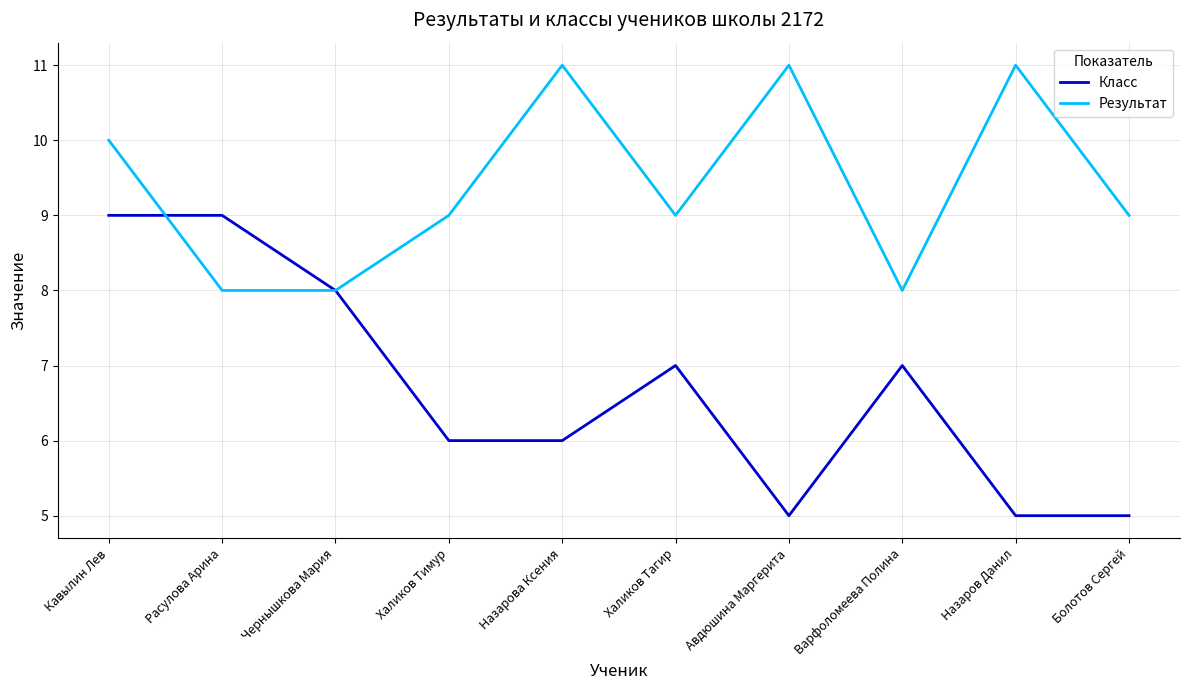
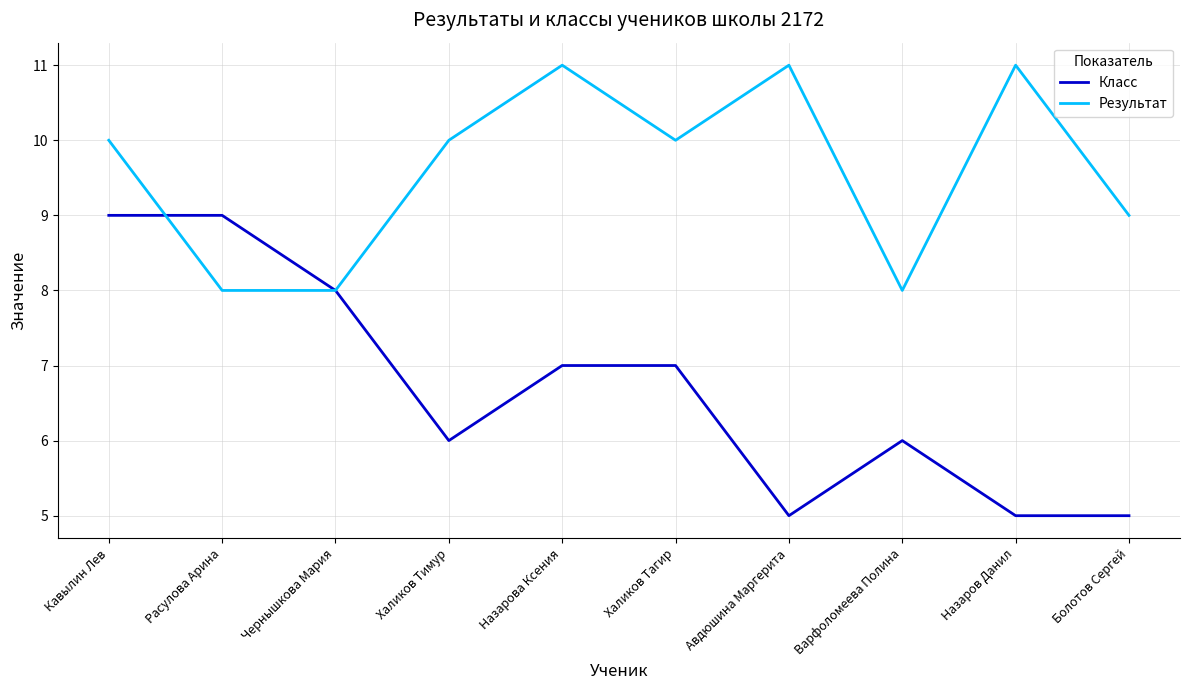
Результат, Халиков Тимур: 9 -> 10
Класс, Назарова Ксения: 6 -> 7
Результат, Халиков Тагир: 9 -> 10
Класс, Варфоломеева Полина: 7 -> 6
